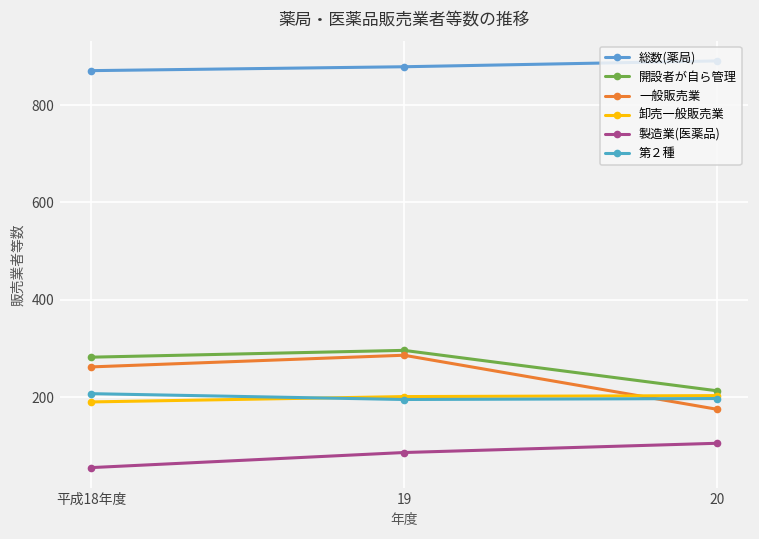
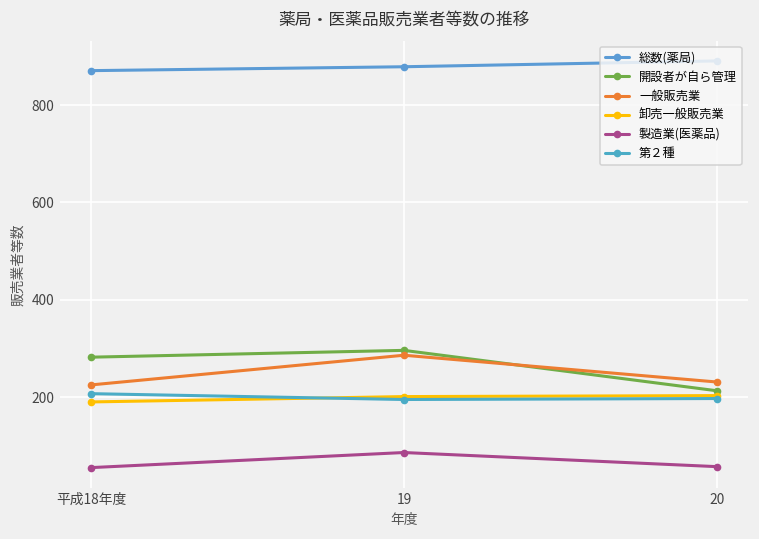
一般販売業, 平成18年度: 260 -> 230
一般販売業, 20: 180 -> 230
製造業(医薬品), 20: 110 -> 60
